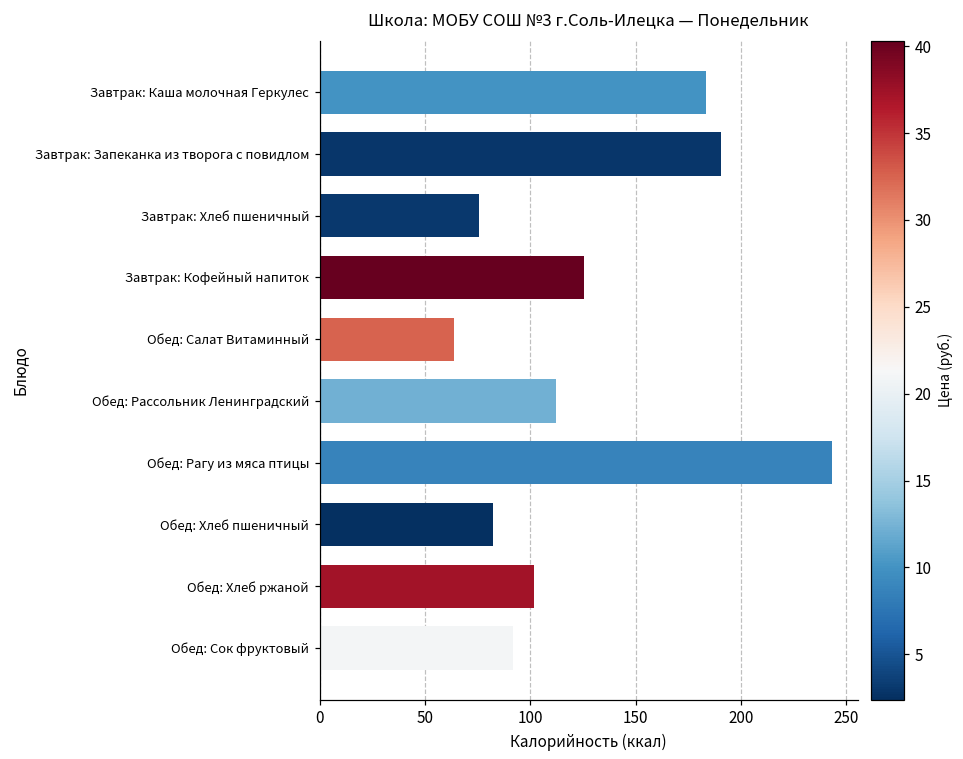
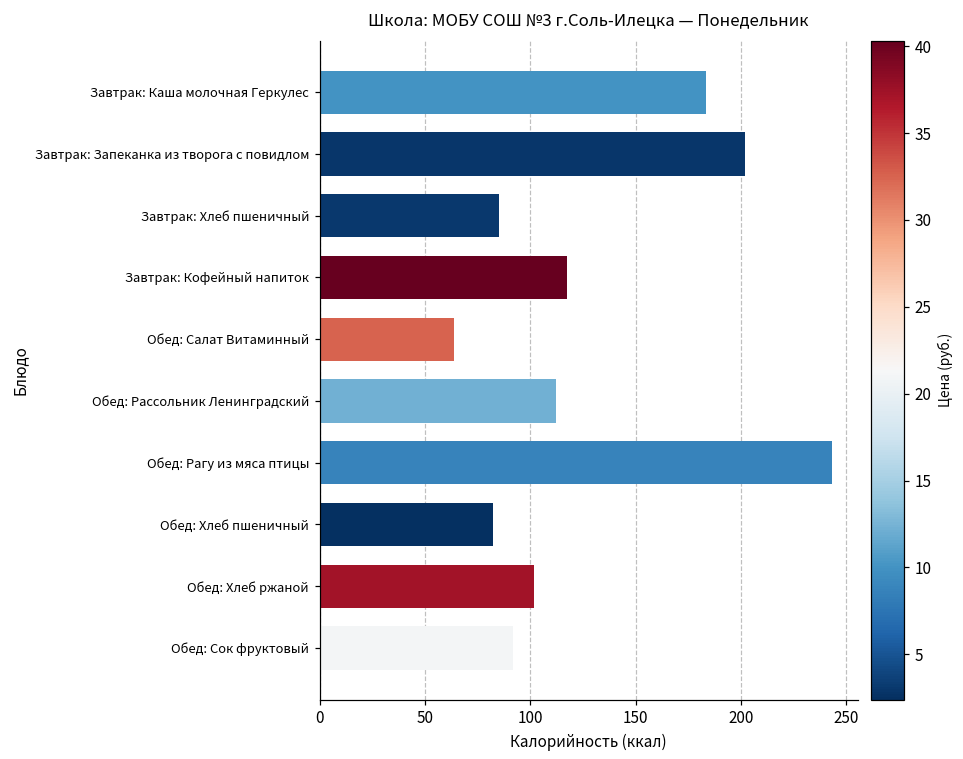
Завтрак: Запеканка из творога с повидлом: 191 -> 202
Завтрак: Хлеб пшеничный: 76 -> 85
Завтрак: Кофейный напиток: 125 -> 117
